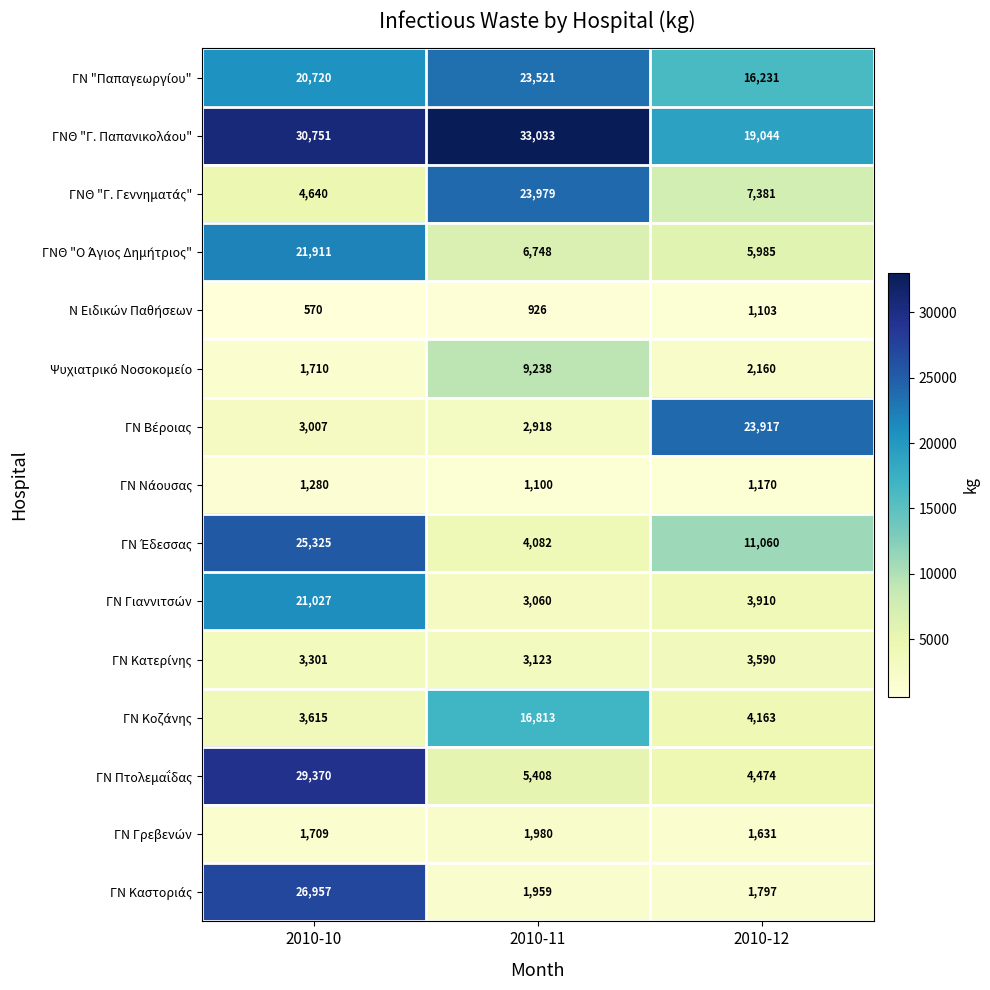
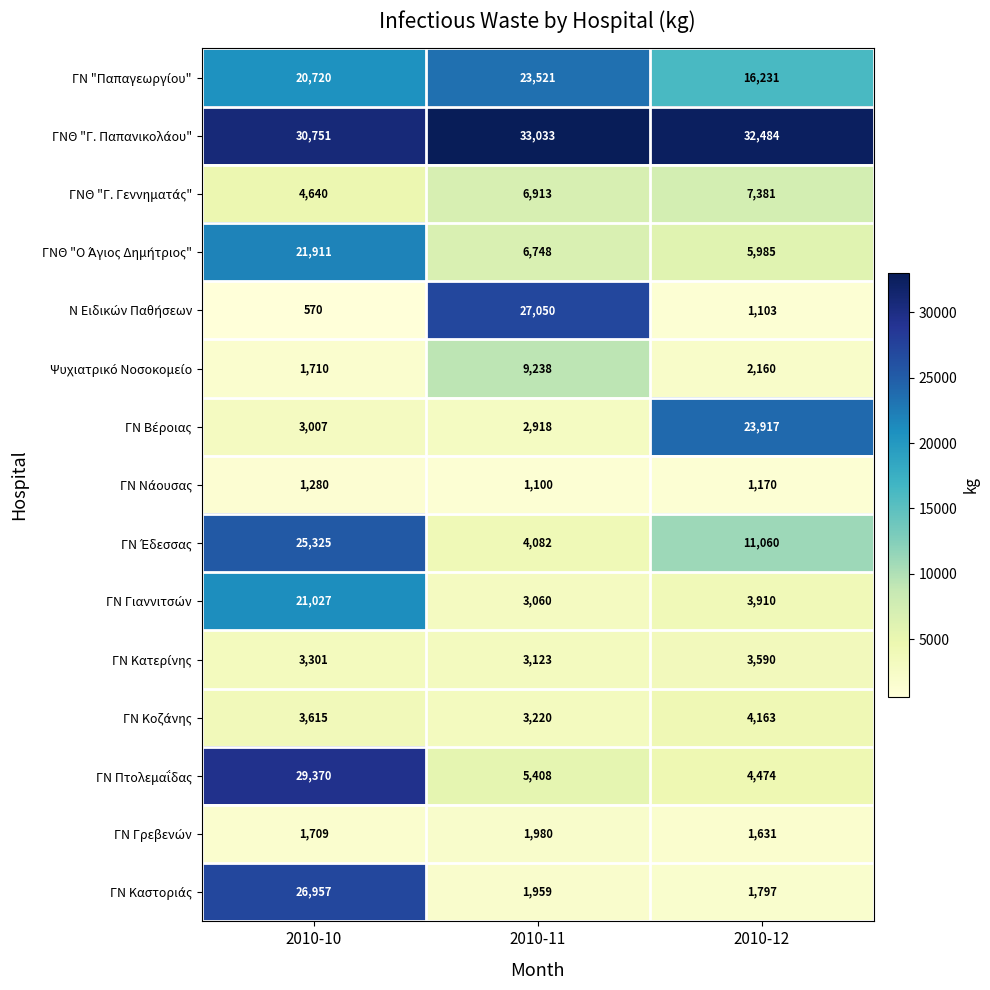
ΓΝΘ "Γ. Παπανικολάου", 2010-12: 19,044 -> 32,484
ΓΝΘ "Γ. Γεννηματάς", 2010-11: 23,979 -> 6,913
Ν Ειδικών Παθήσεων, 2010-11: 926 -> 27,050
ΓΝ Κοζάνης, 2010-11: 16,813 -> 3,220
